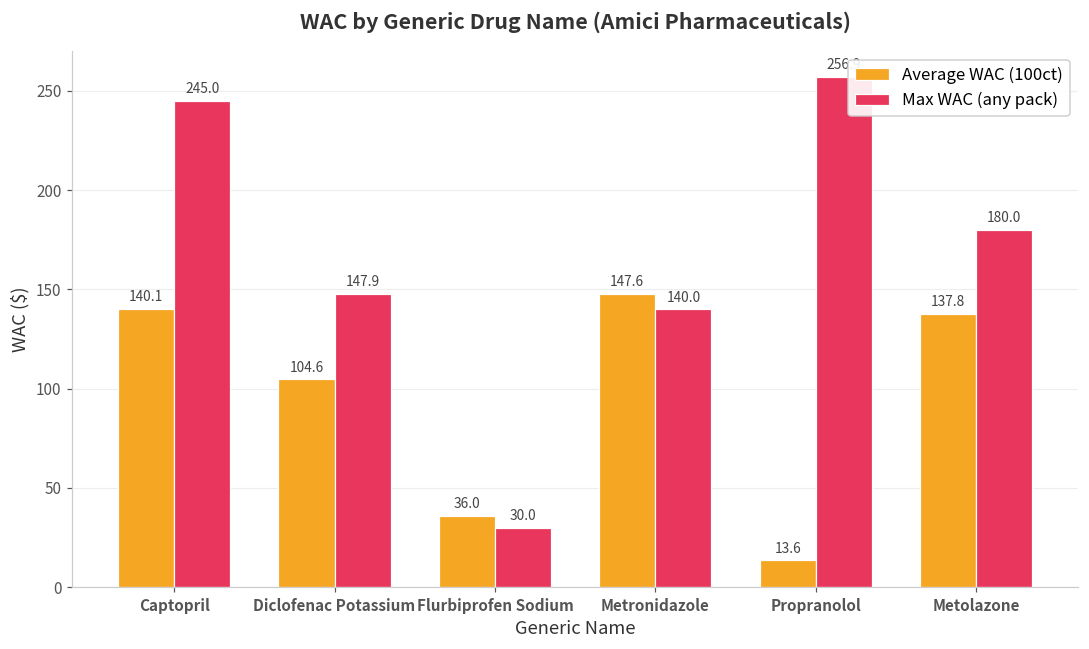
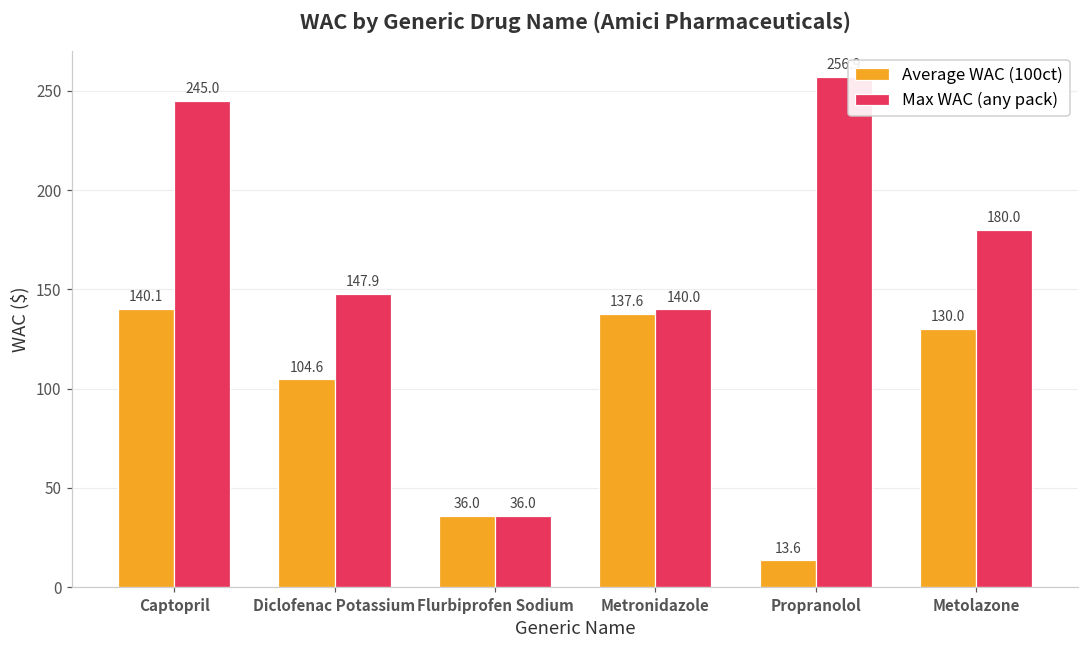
Max WAC (any pack), Flurbiprofen Sodium: 30.0 -> 36.0
Average WAC (100ct), Metronidazole: 147.6 -> 137.6
Average WAC (100ct), Metolazone: 137.8 -> 130.0
